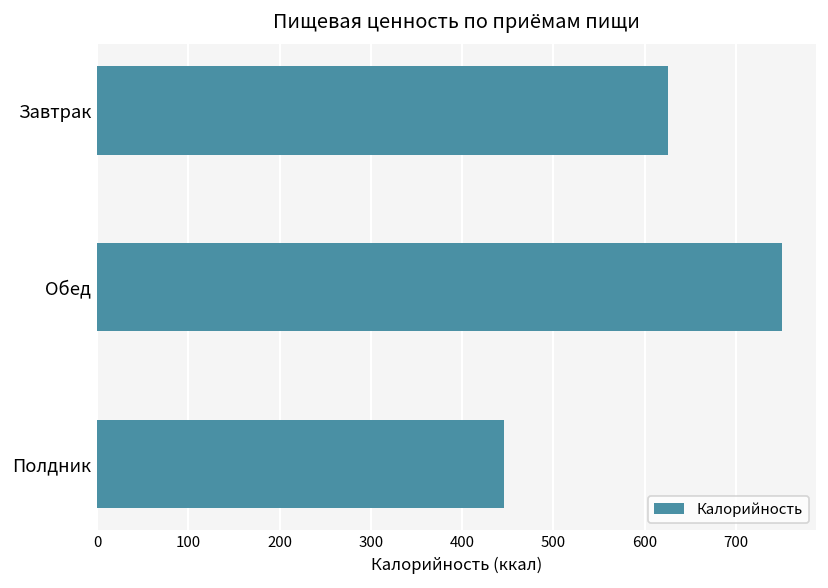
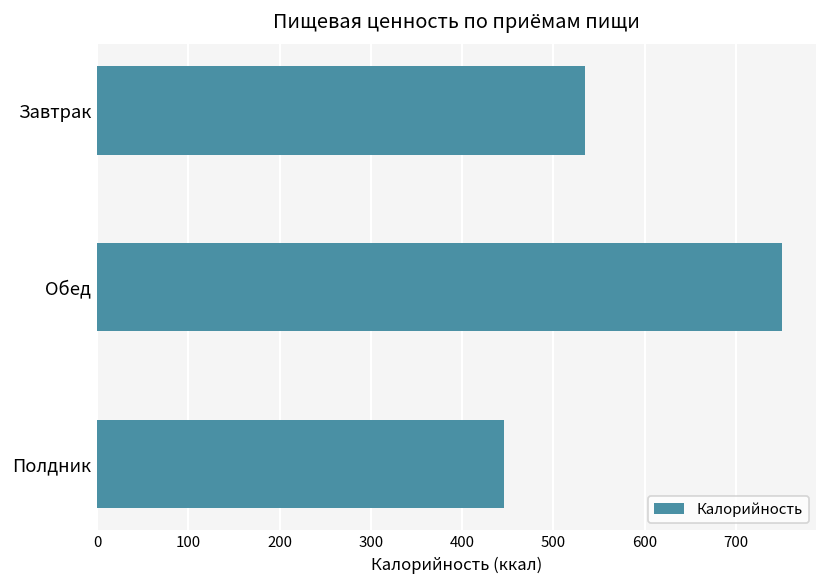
Завтрак: 630 -> 530
